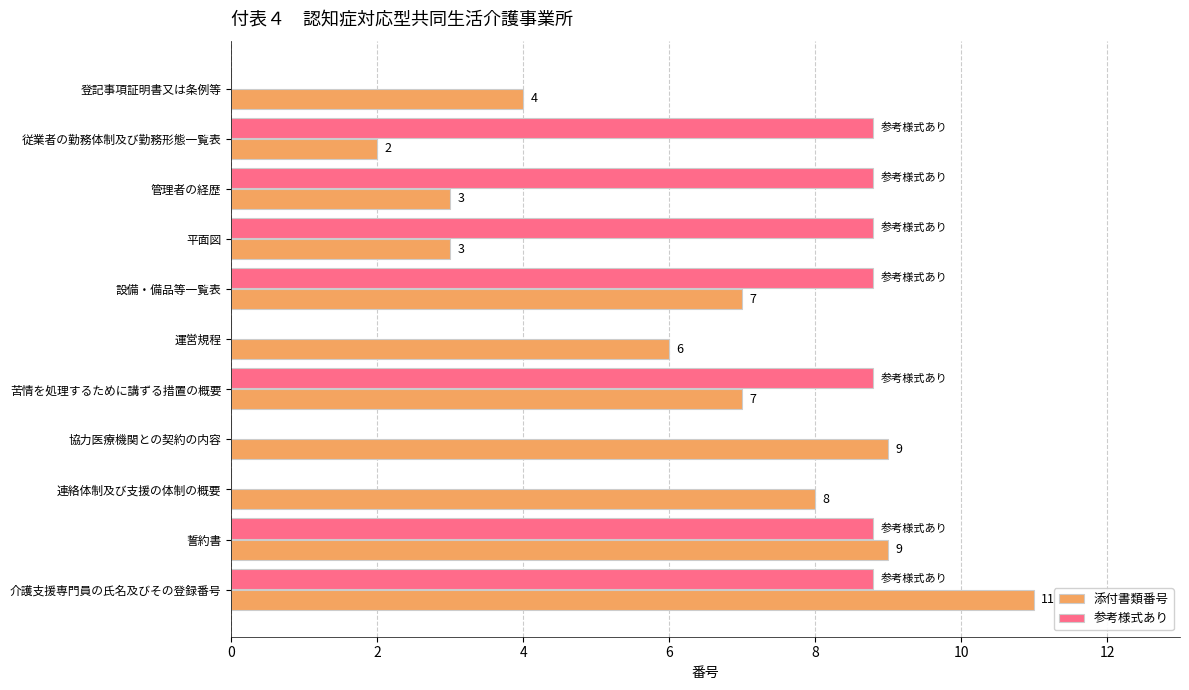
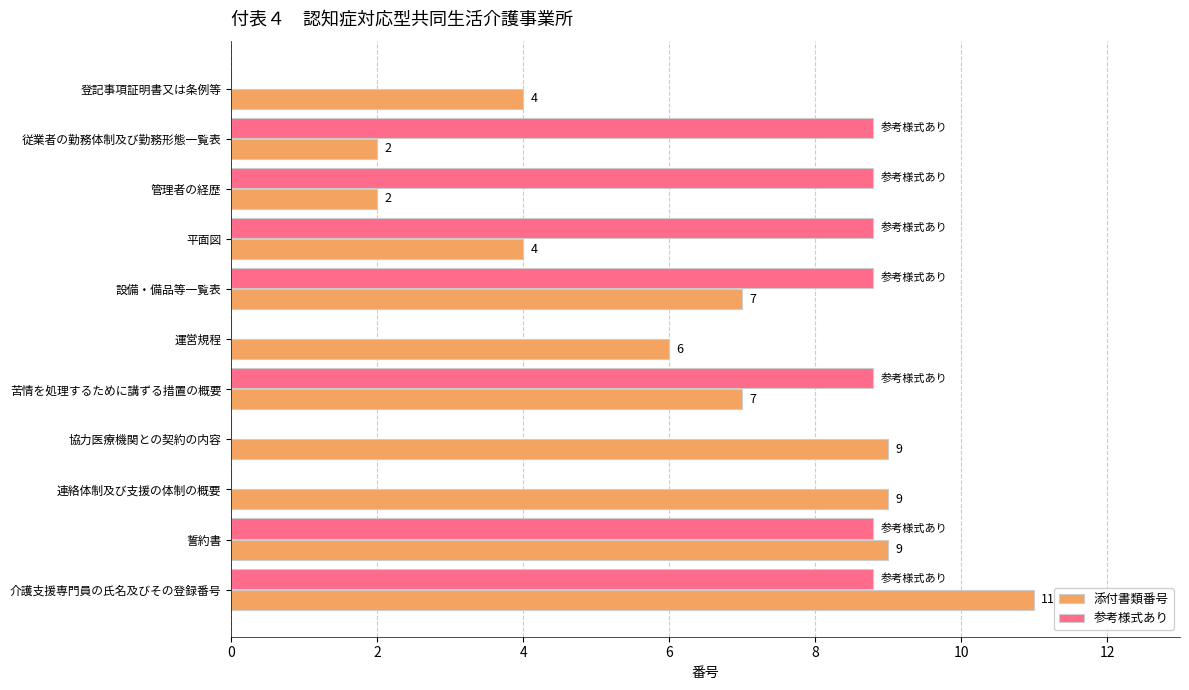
添付書類番号, 管理者の経歴: 3 -> 2
添付書類番号, 平面図: 3 -> 4
添付書類番号, 連絡体制及び支援の体制の概要: 8 -> 9
